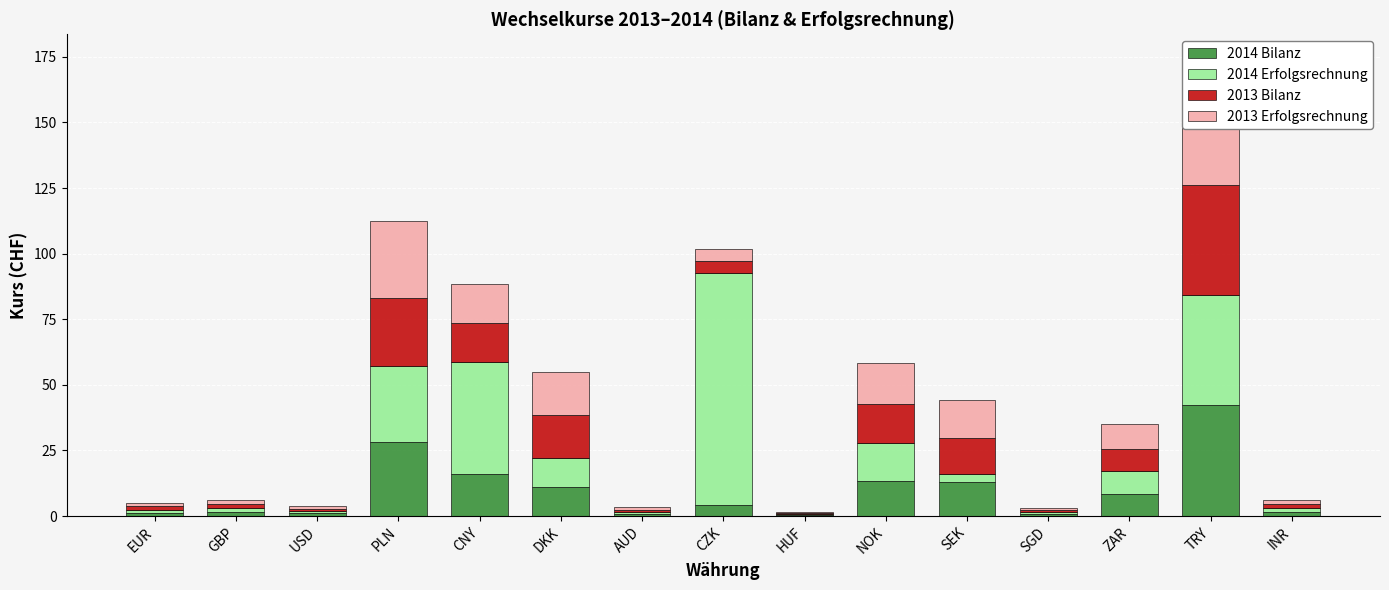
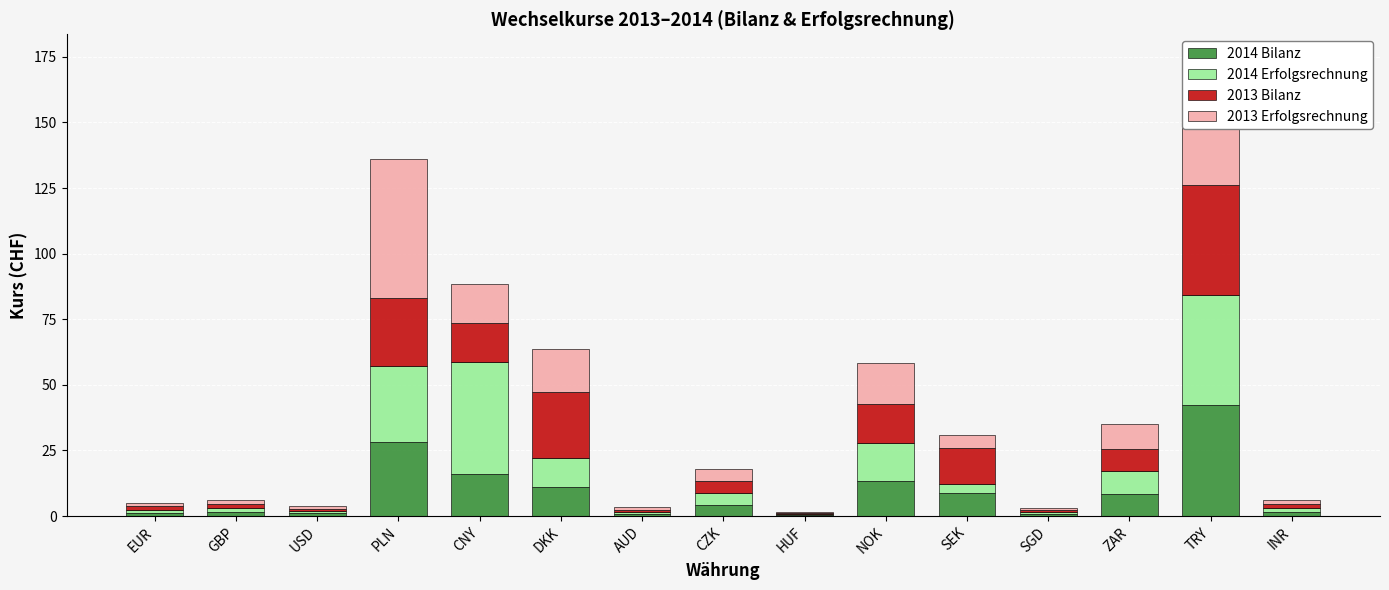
2013 Erfolgsrechnung, PLN: 29 -> 53
2013 Bilanz, DKK: 16 -> 25
2014 Erfolgsrechnung, CZK: 88 -> 4
2014 Bilanz, SEK: 13 -> 9
2013 Erfolgsrechnung, SEK: 14 -> 5
